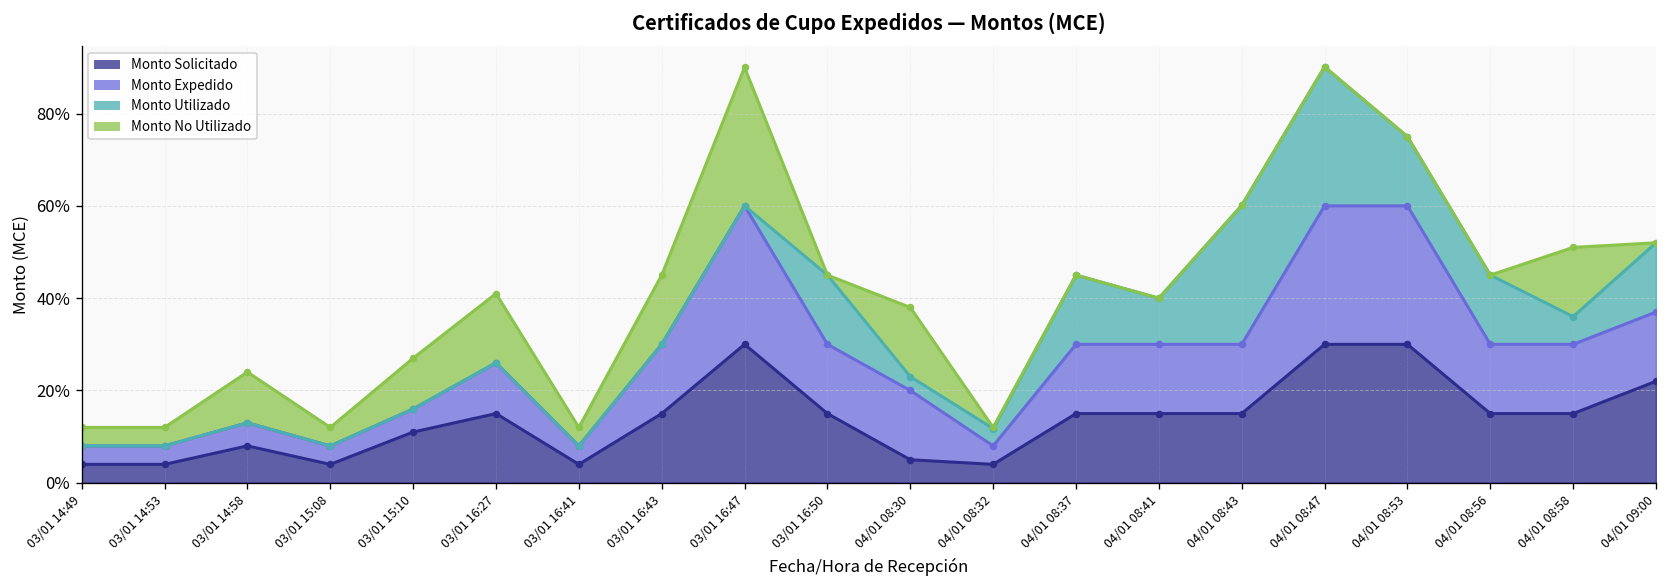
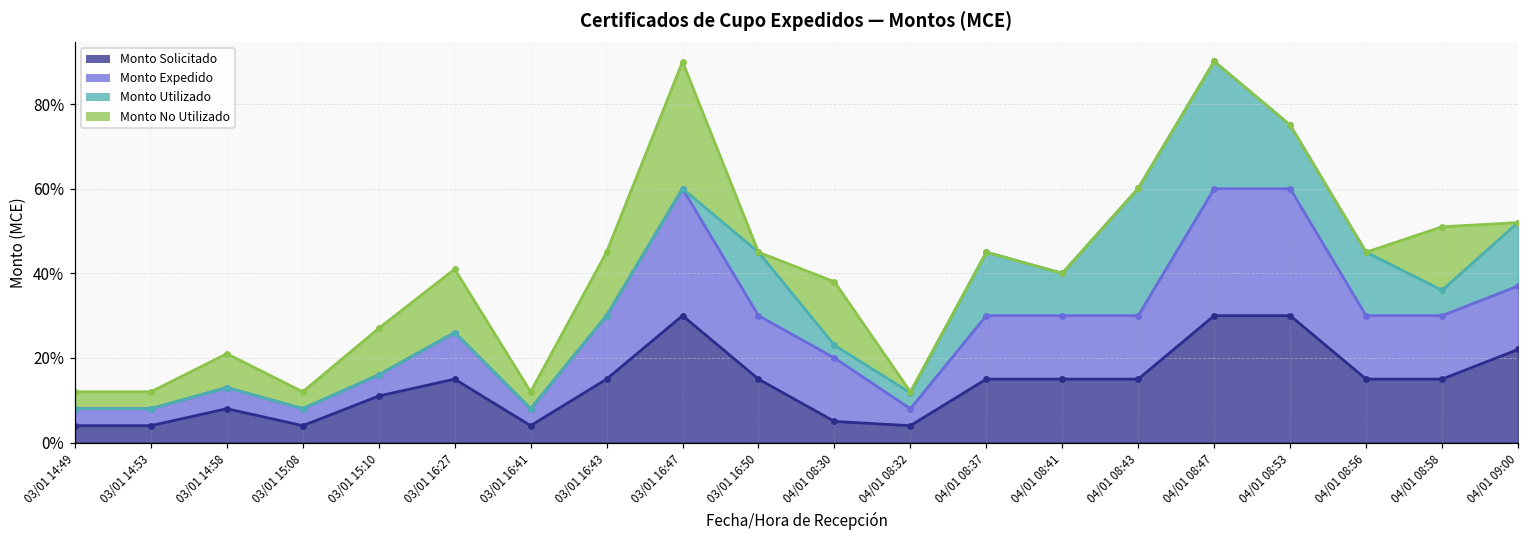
Monto No Utilizado, 03/01 14:58: 11% -> 8%
